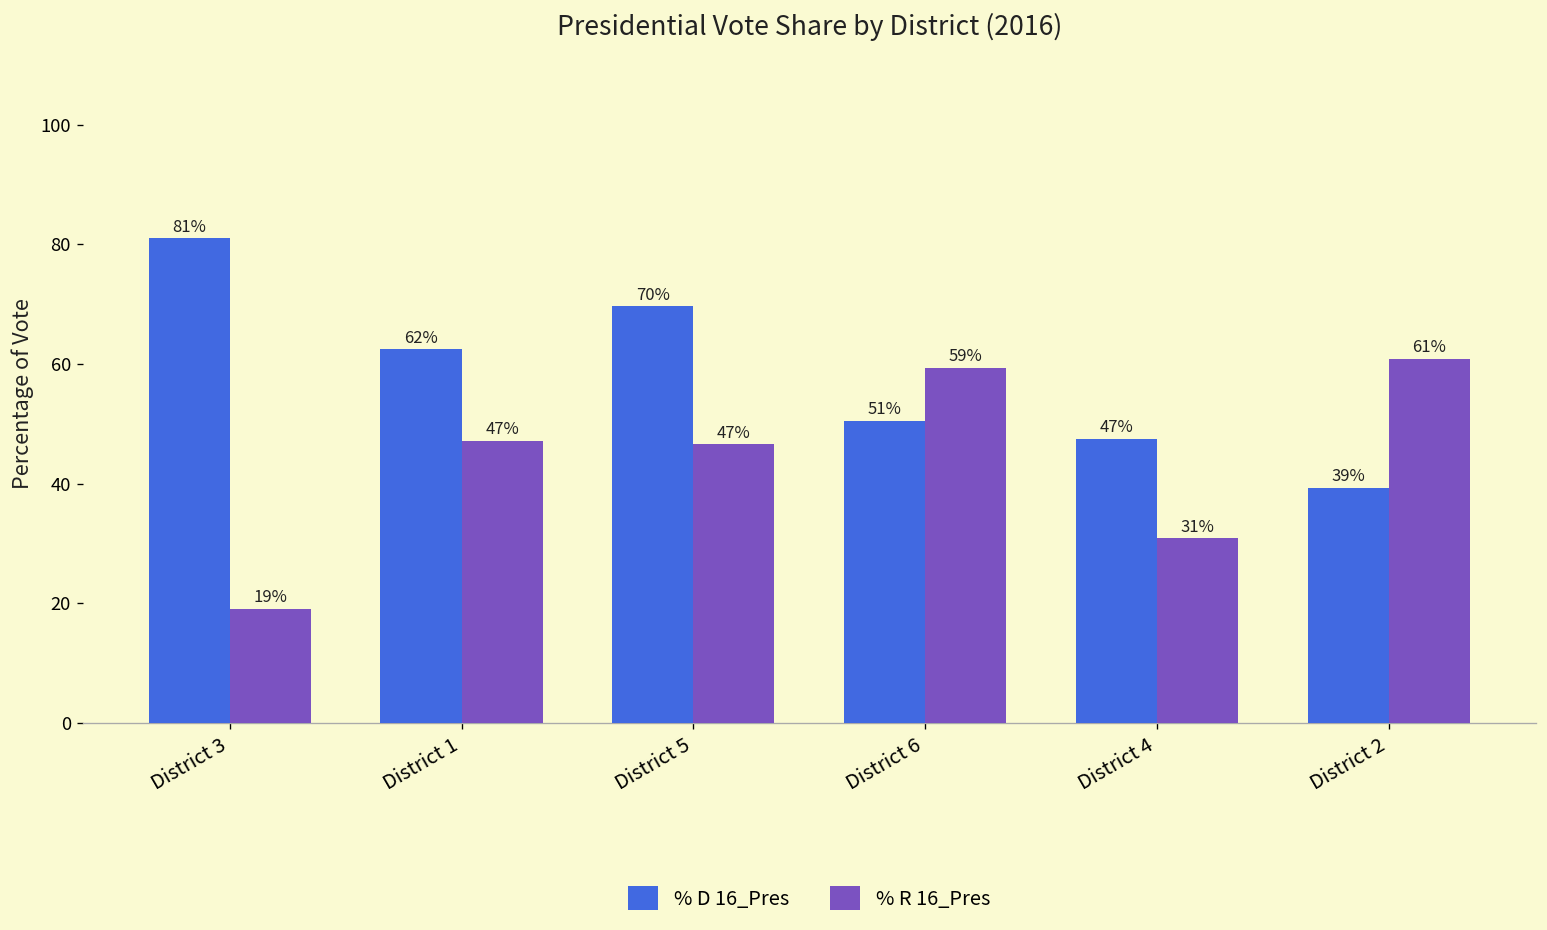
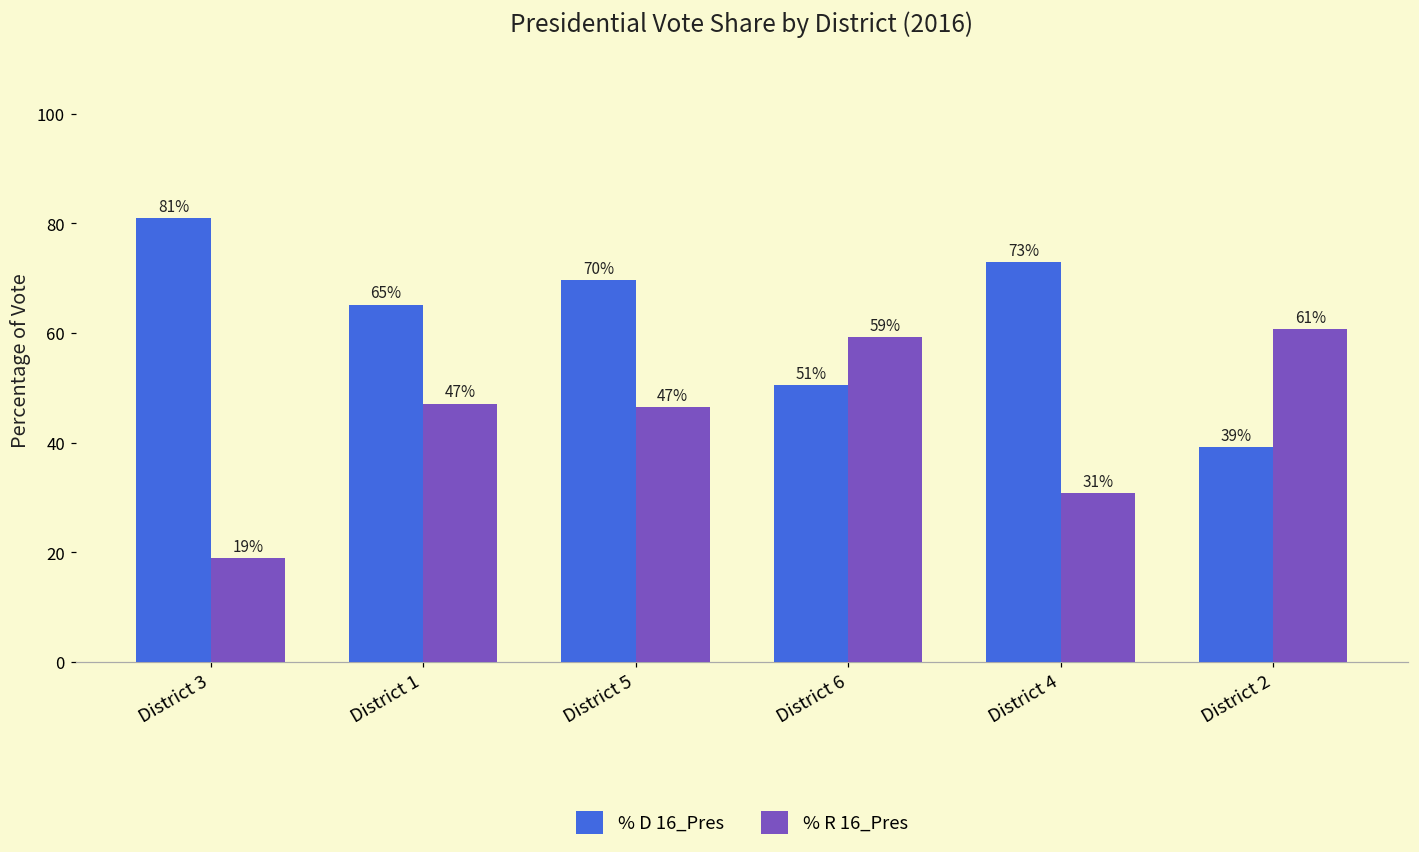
% D 16_Pres, District 1: 62% -> 65%
% D 16_Pres, District 4: 47% -> 73%
